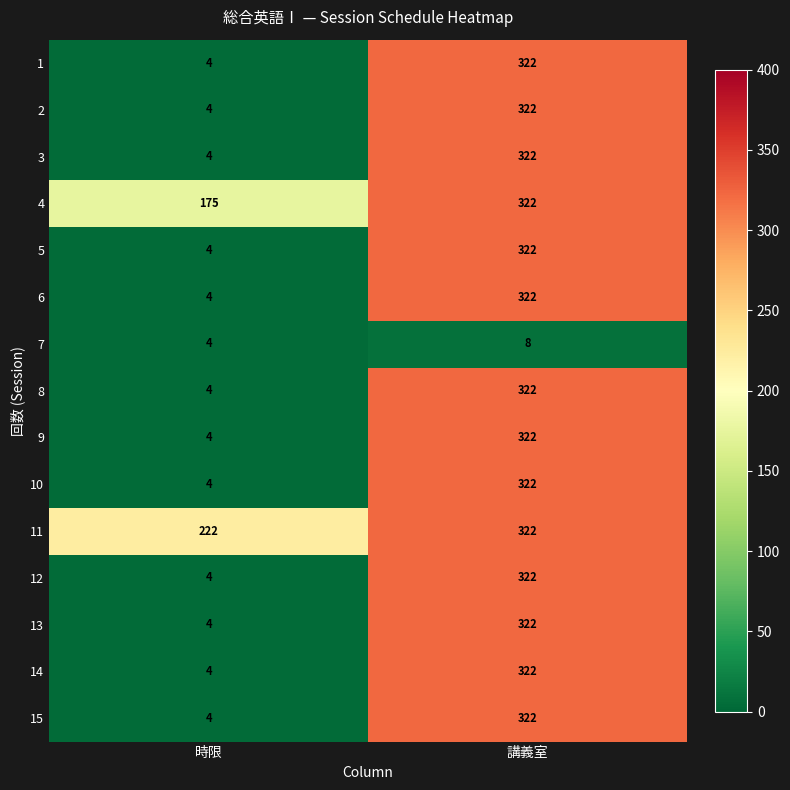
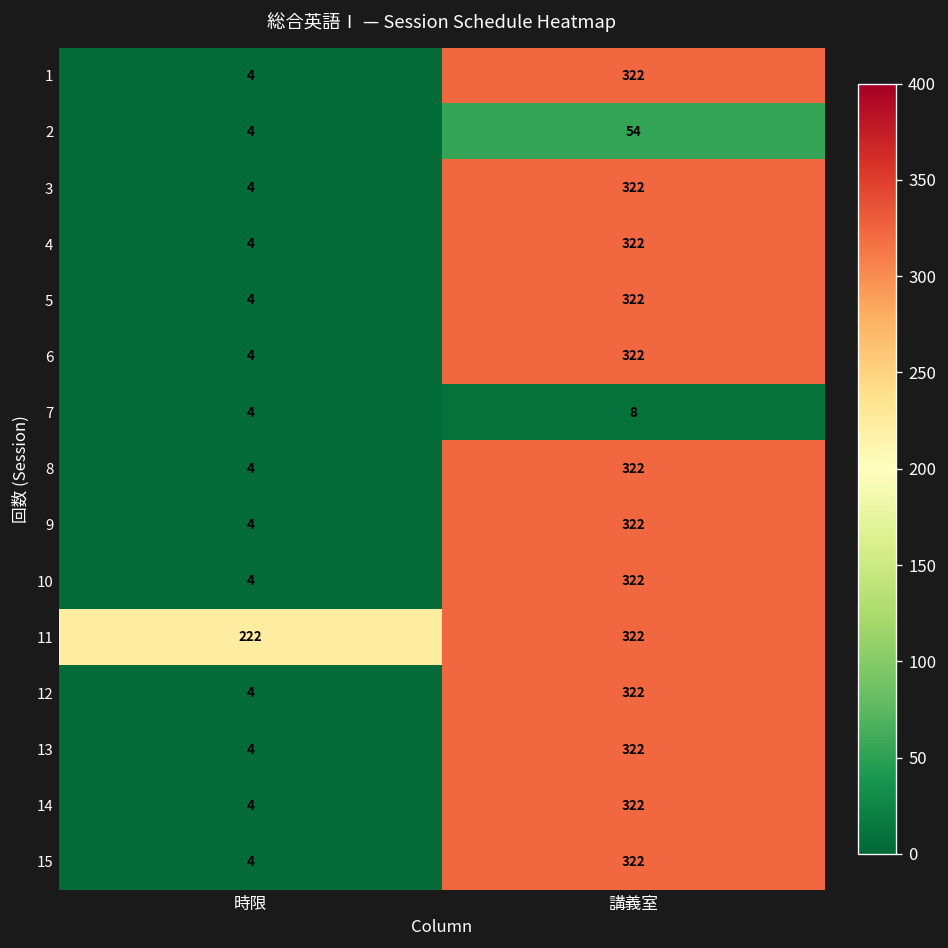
2, 講義室: 322 -> 54
4, 時限: 175 -> 4
